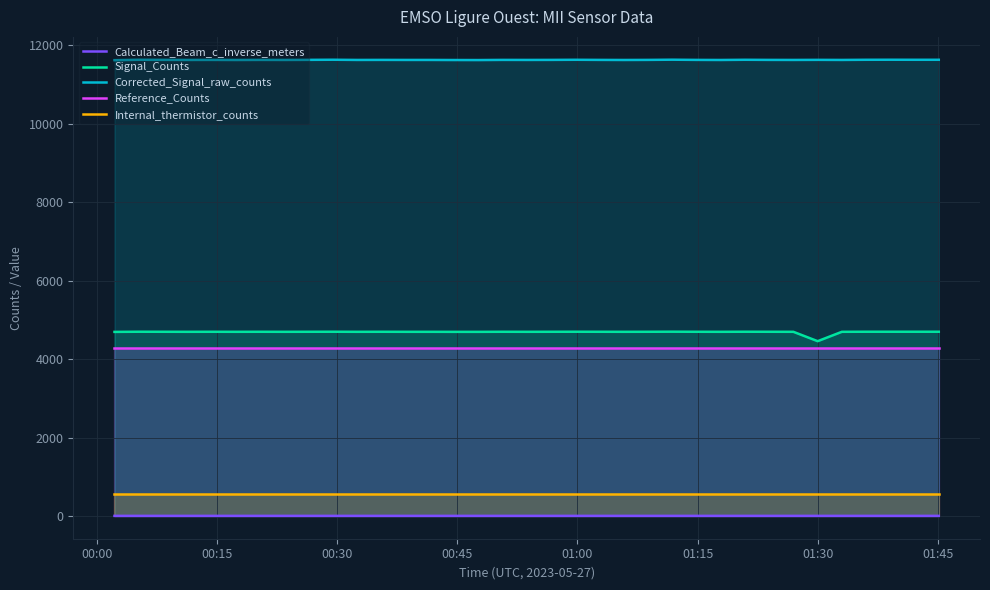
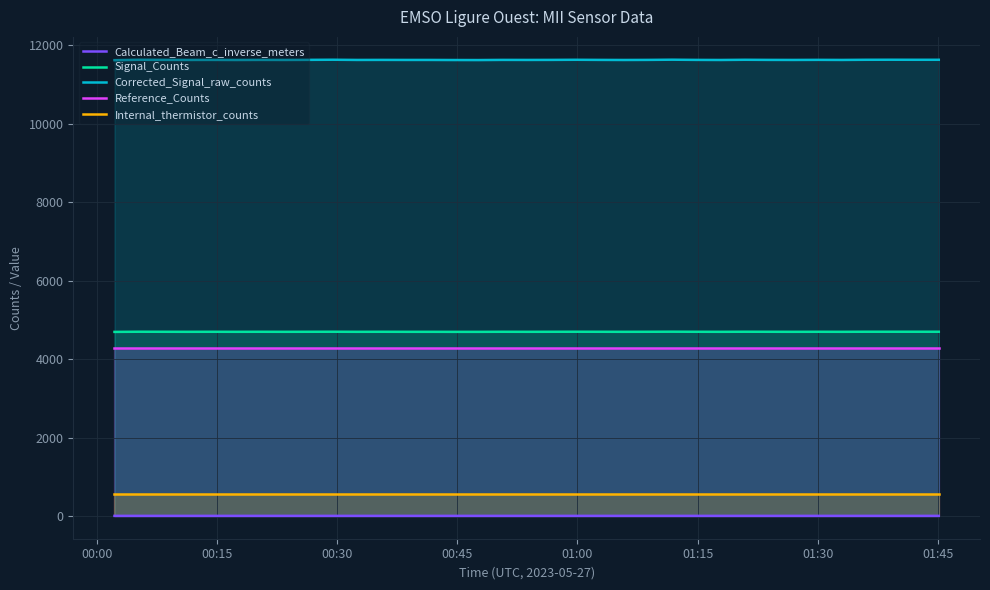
Signal_Counts, 01:30: 4500 -> 4700
